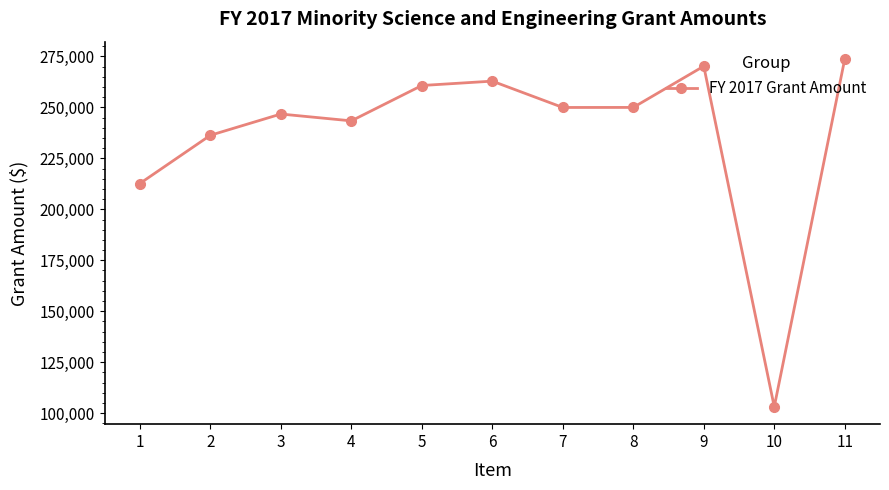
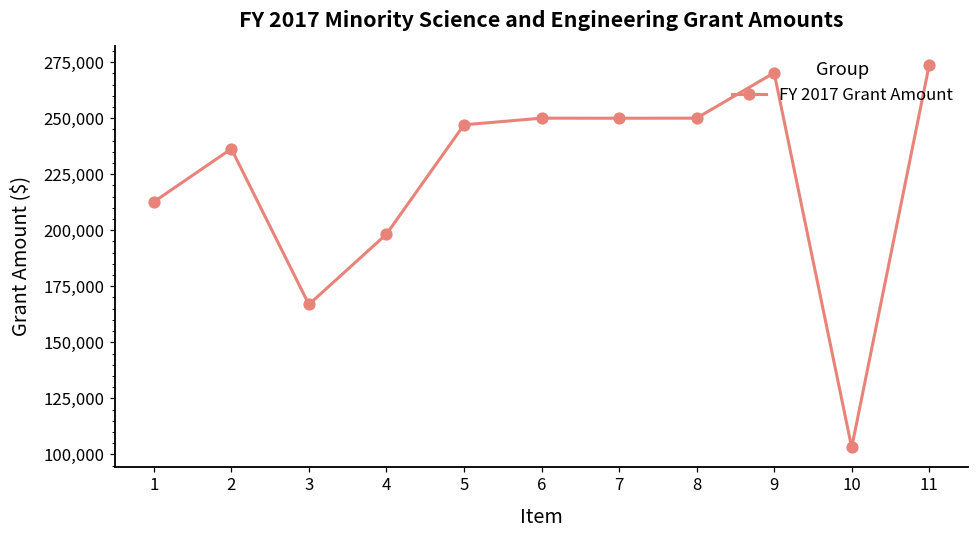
3: 247,000 -> 167,000
4: 243,000 -> 198,000
5: 261,000 -> 247,000
6: 263,000 -> 250,000
